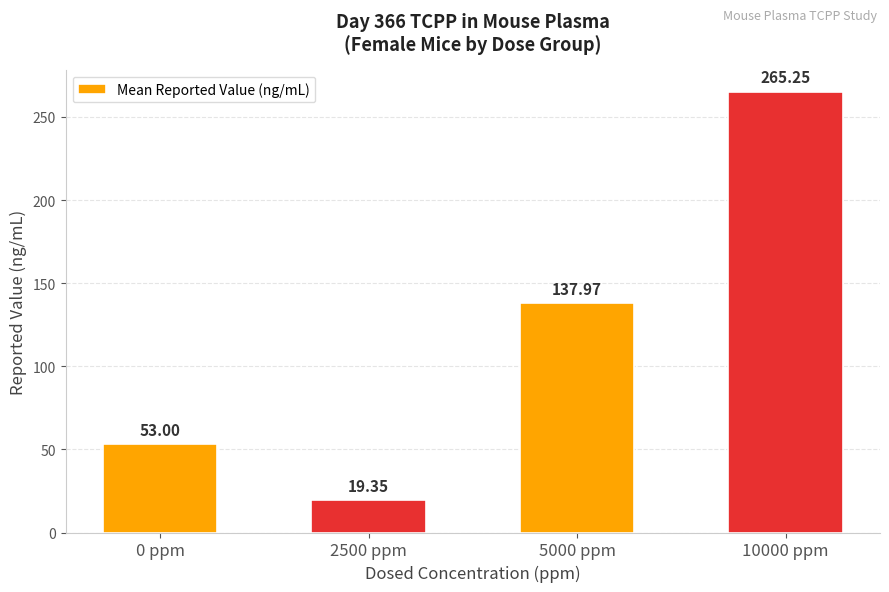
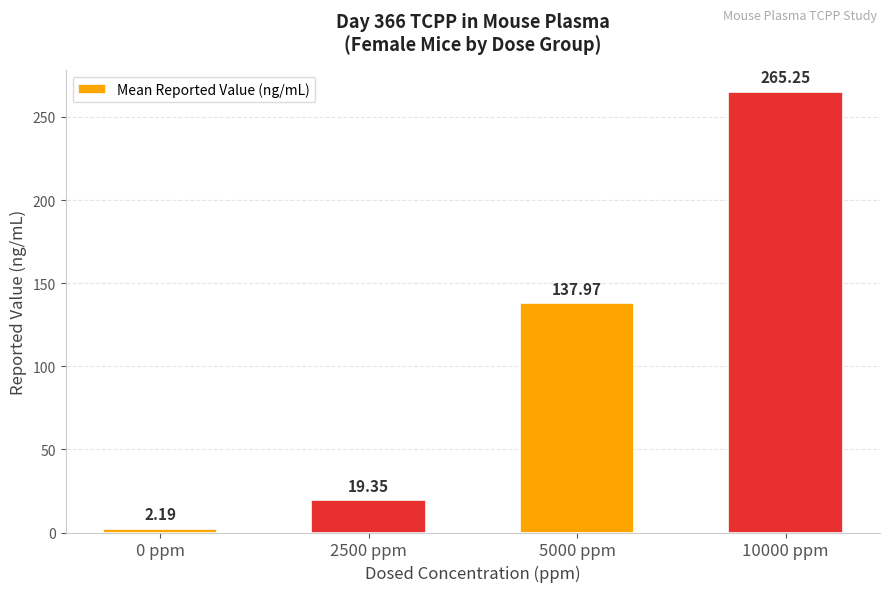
0 ppm: 53.00 -> 2.19
